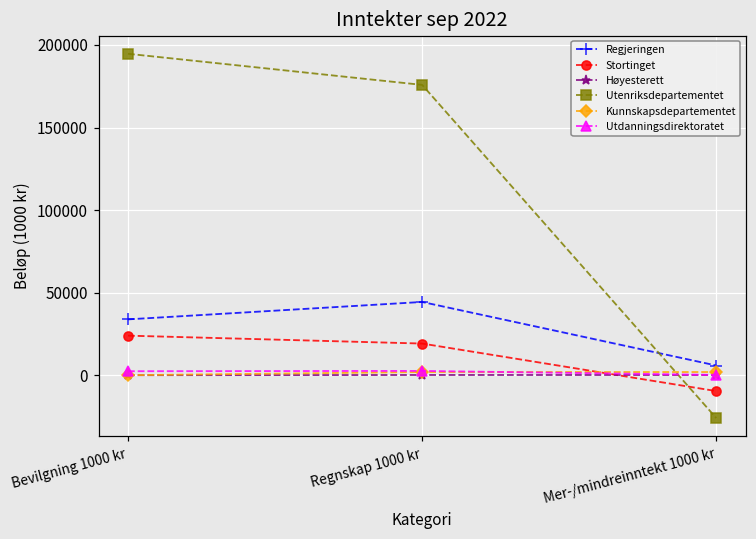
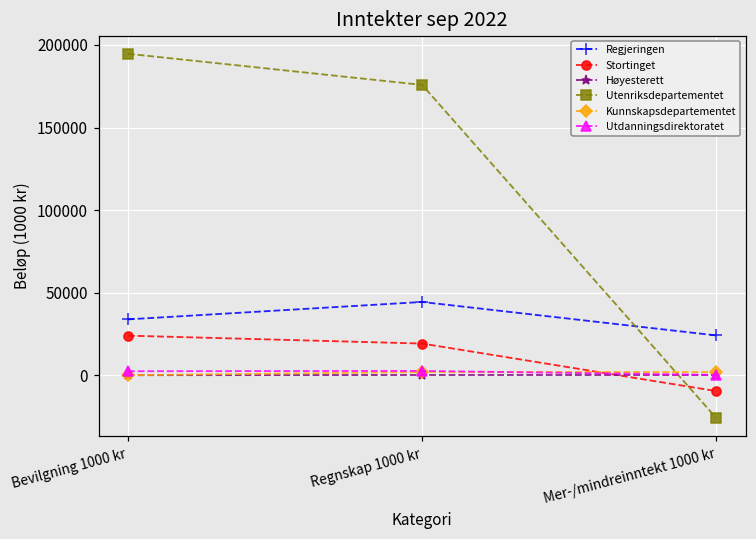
Regjeringen, Mer-/mindreinntekt 1000 kr: 6000 -> 24000
